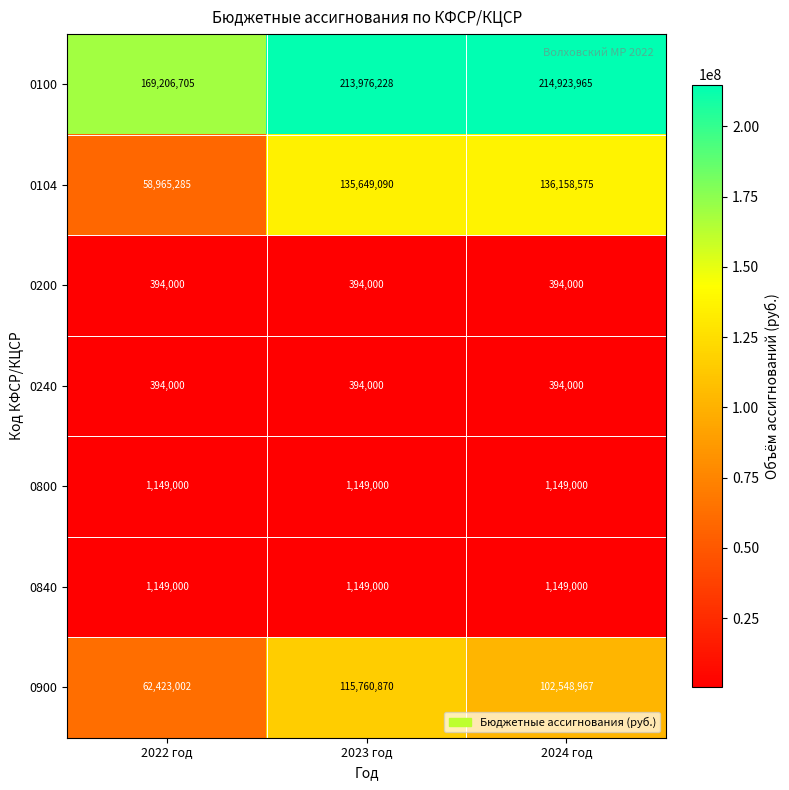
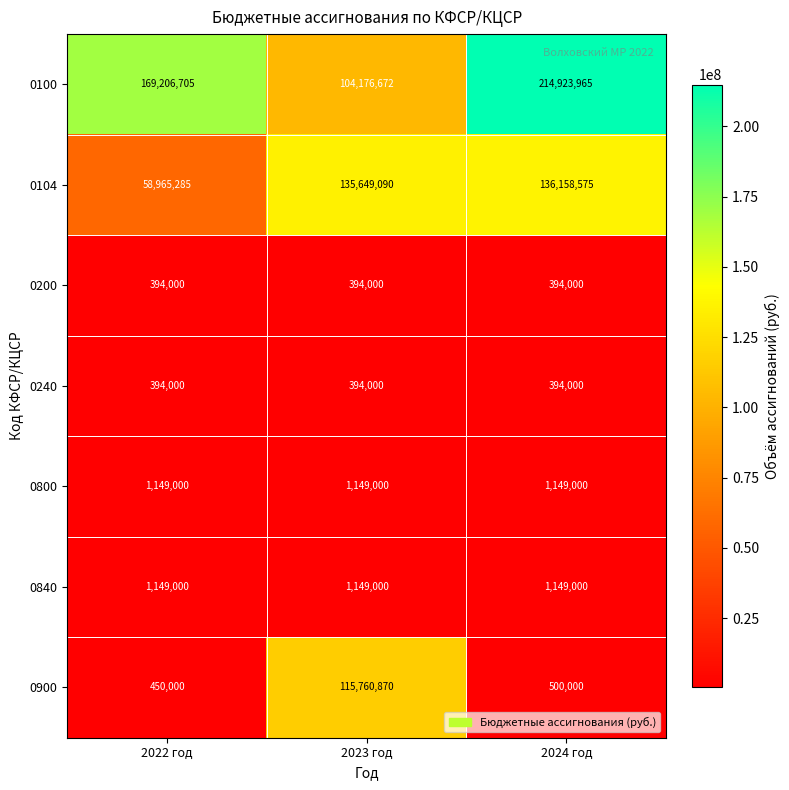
0100, 2023 год: 213,976,228 -> 104,176,672
0900, 2022 год: 62,423,002 -> 450,000
0900, 2024 год: 102,548,967 -> 500,000
